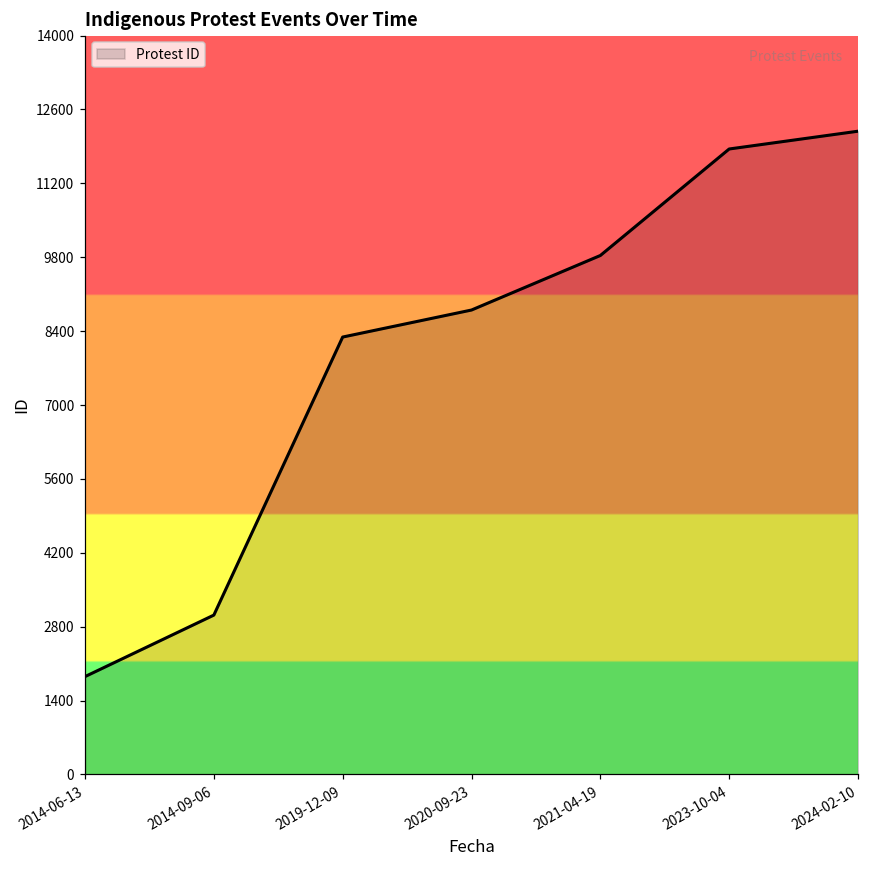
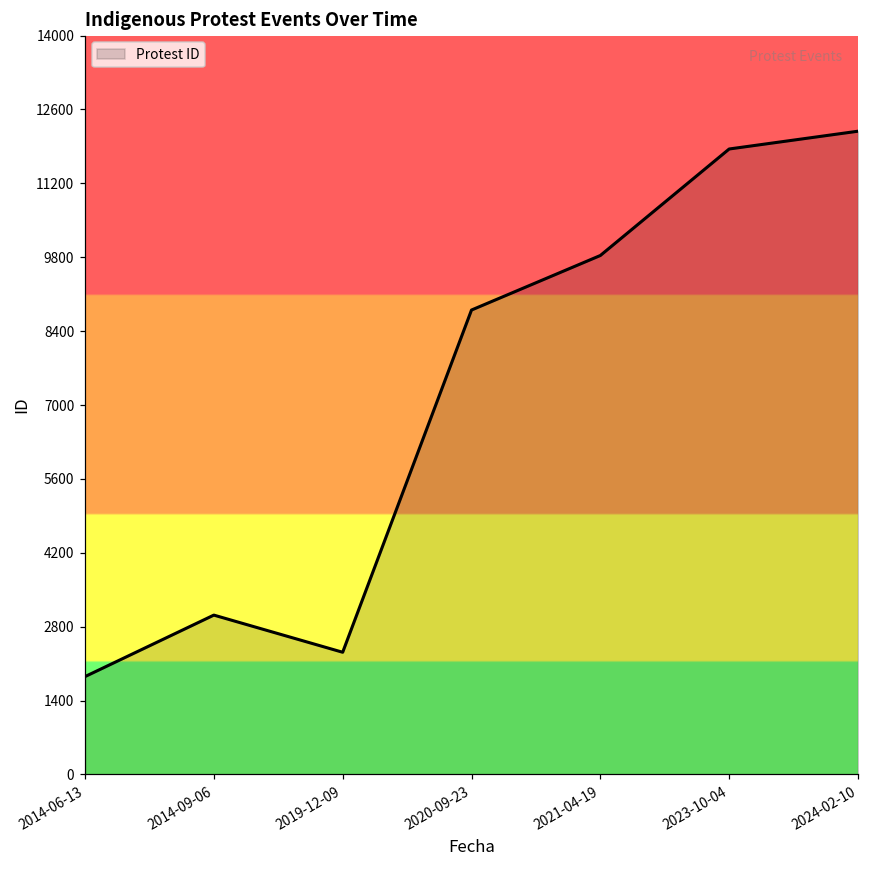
2019-12-09: 8300 -> 2300
